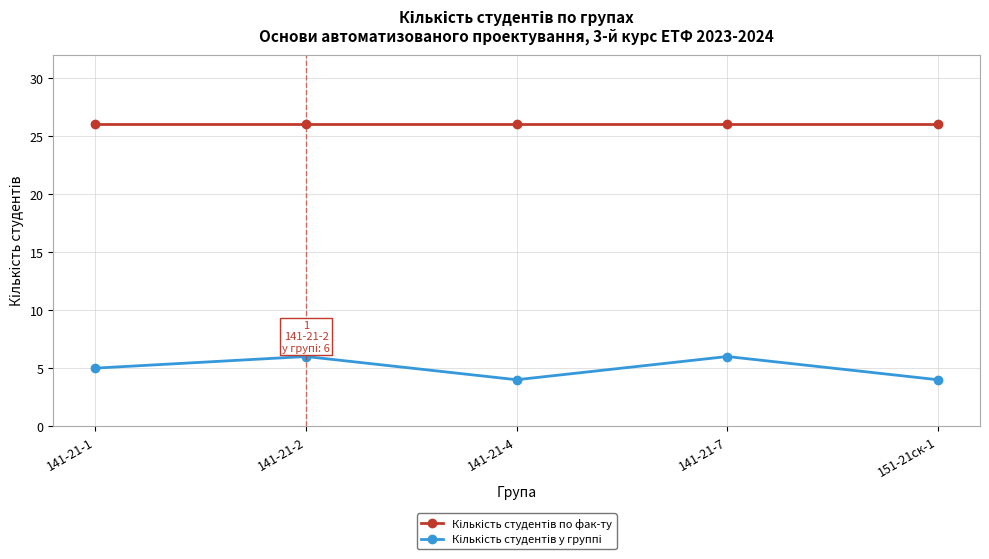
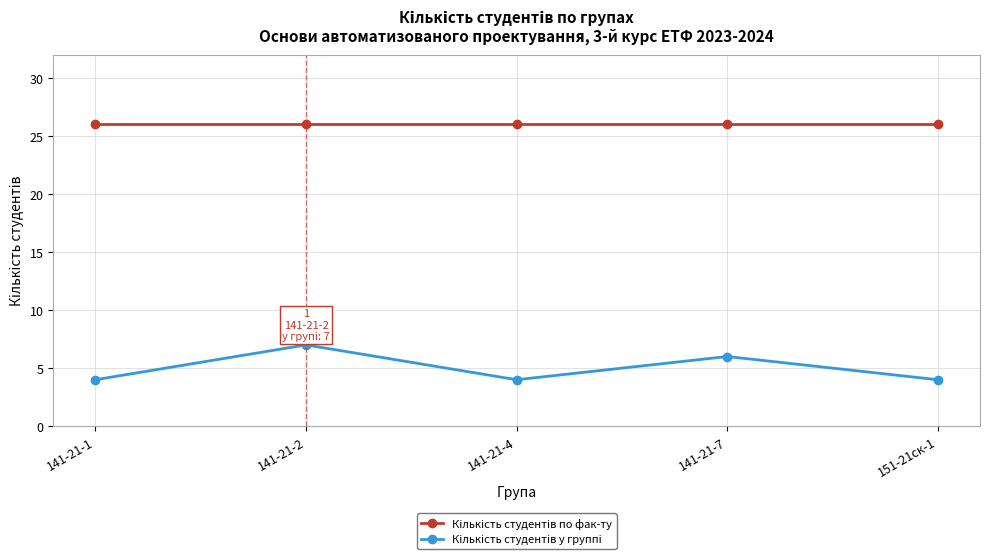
Кількість студентів у группі, 141-21-1: 5 -> 4
Кількість студентів у группі, 141-21-2: 6 -> 7
